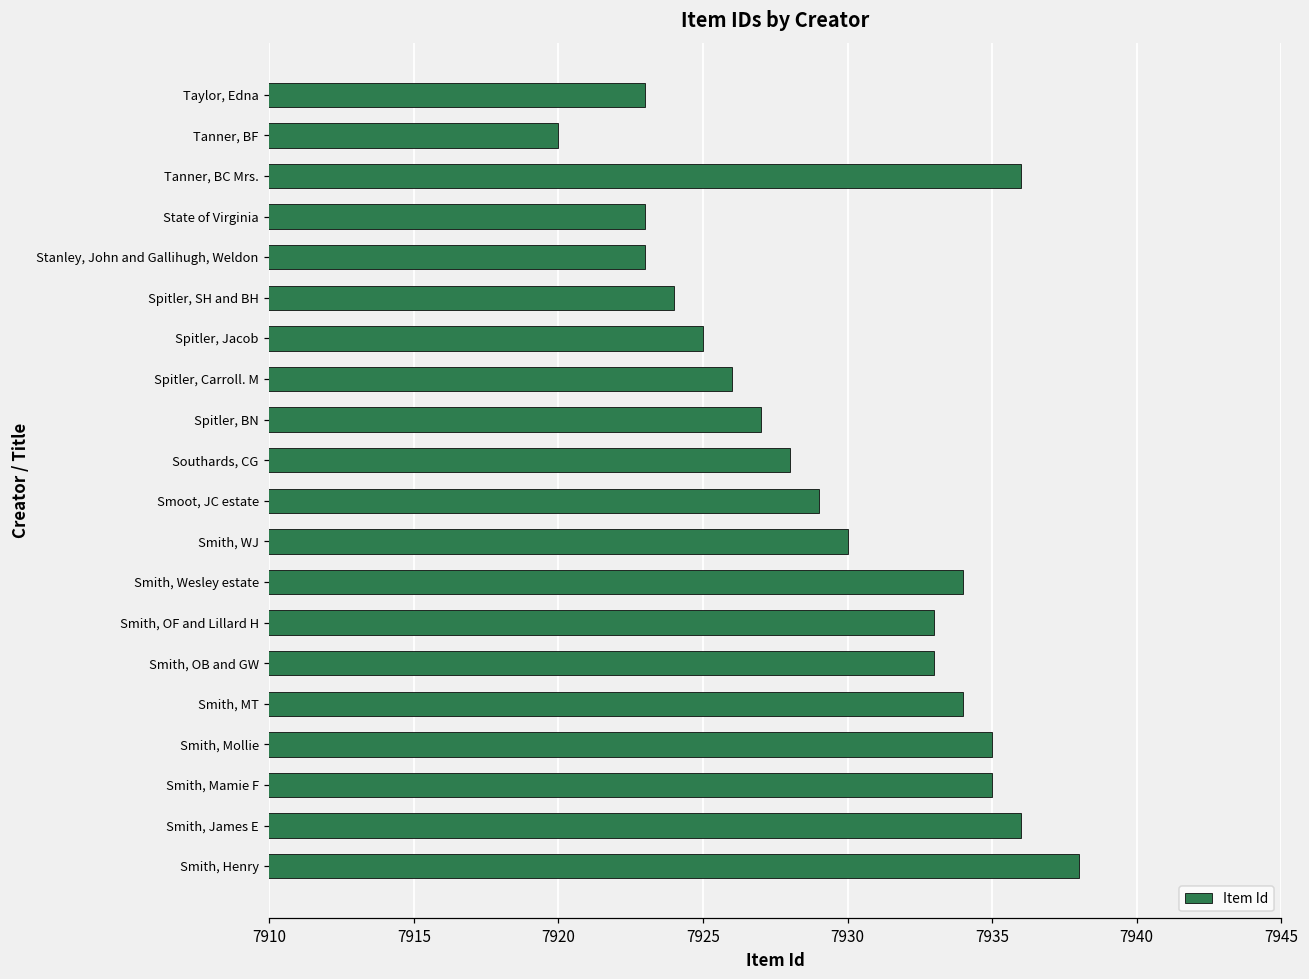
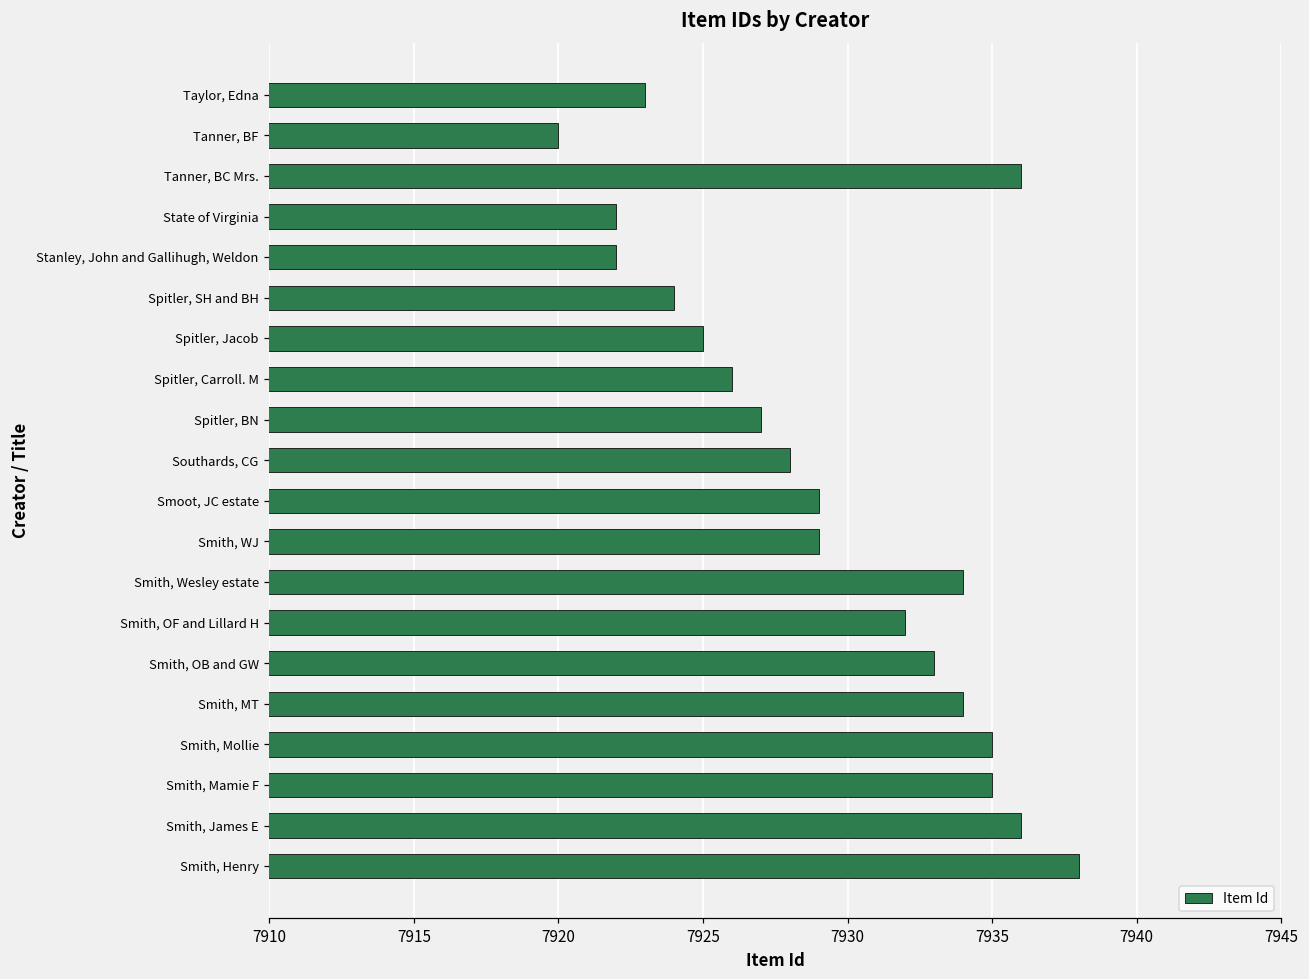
State of Virginia: 7923 -> 7922
Stanley, John and Gallihugh, Weldon: 7923 -> 7922
Smith, WJ: 7930 -> 7929
Smith, OF and Lillard H: 7933 -> 7932
